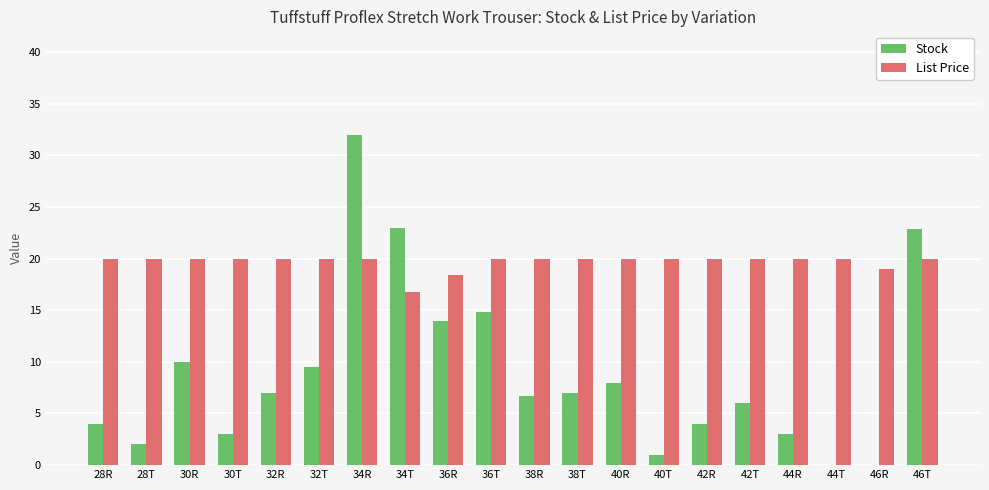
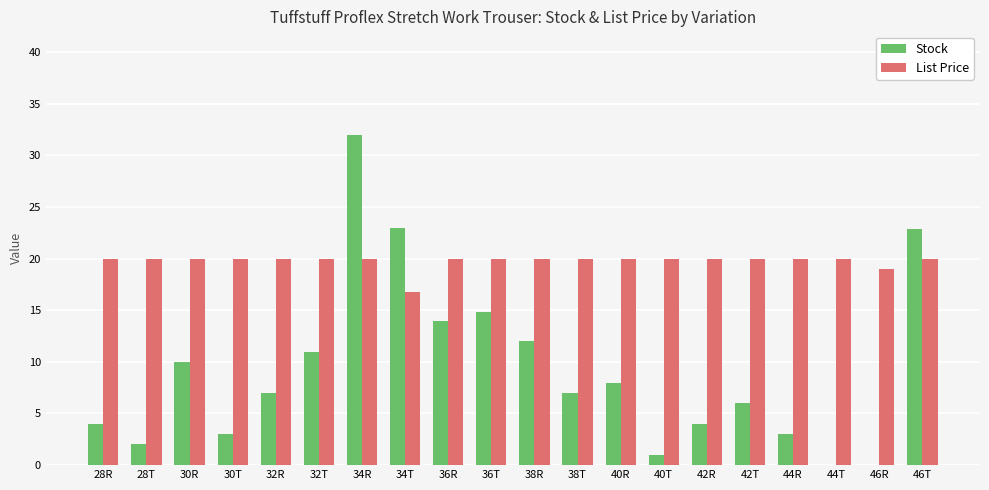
Stock, 32T: 9.5 -> 11.0
List Price, 36R: 18.4 -> 20.0
Stock, 38R: 6.7 -> 12.0
